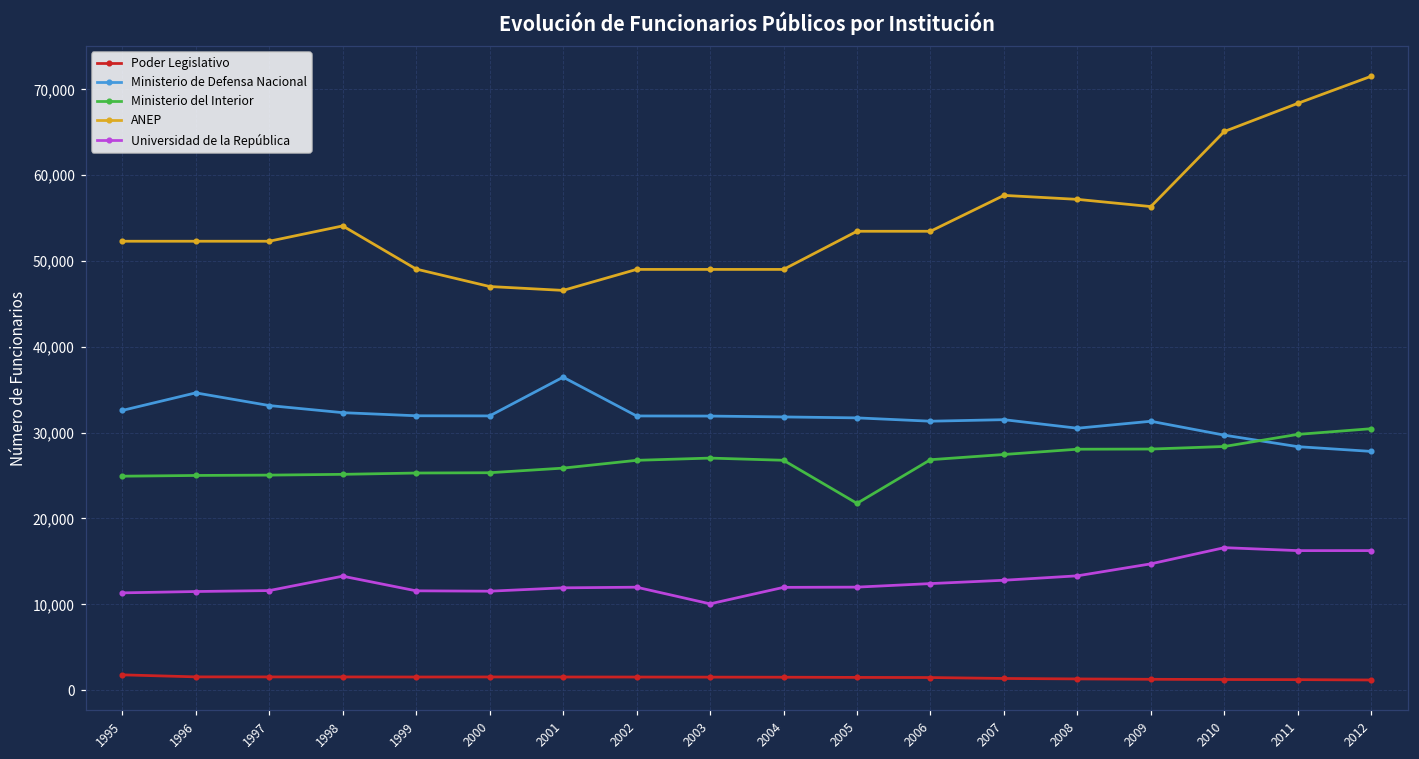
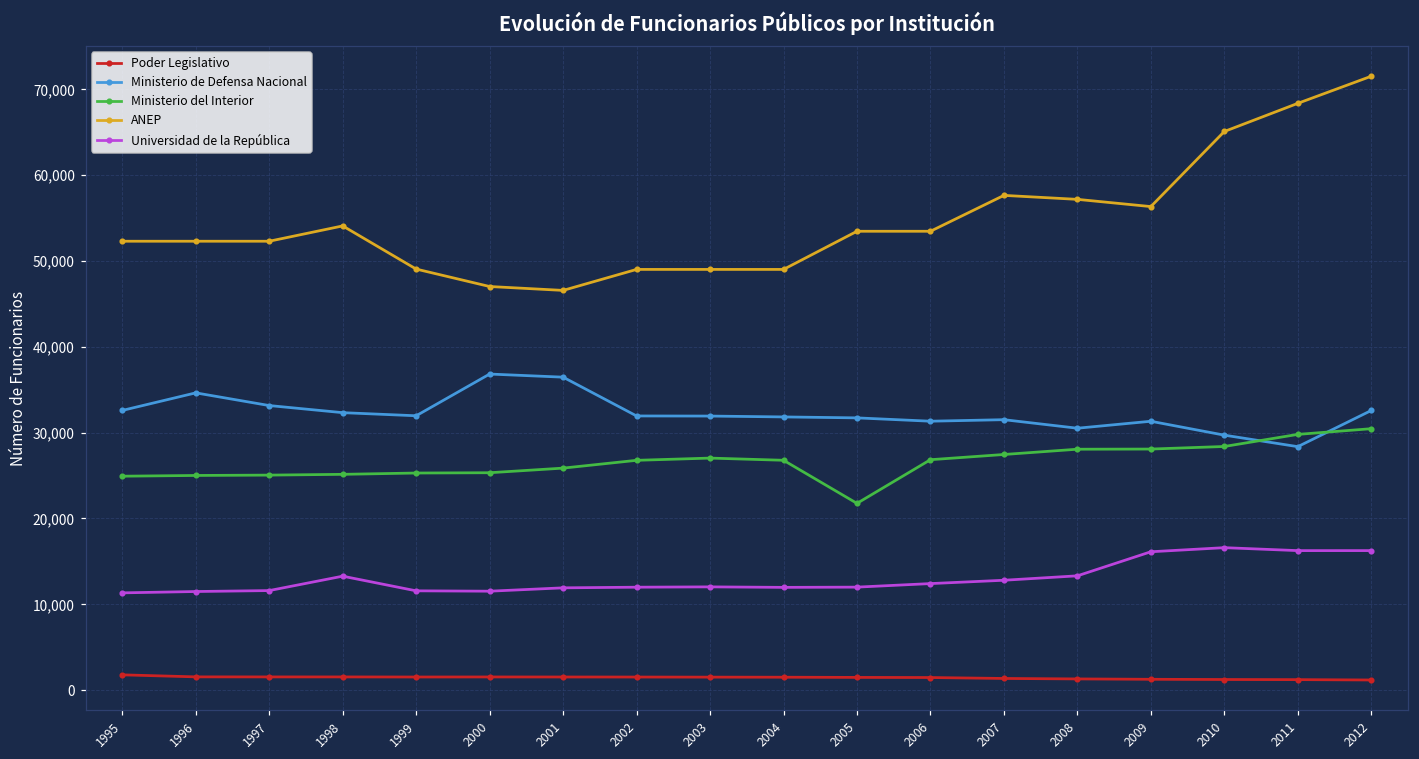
Ministerio de Defensa Nacional, 2000: 32,000 -> 37,000
Universidad de la República, 2003: 10,000 -> 12,000
Universidad de la República, 2009: 15,000 -> 16,000
Ministerio de Defensa Nacional, 2012: 28,000 -> 33,000
